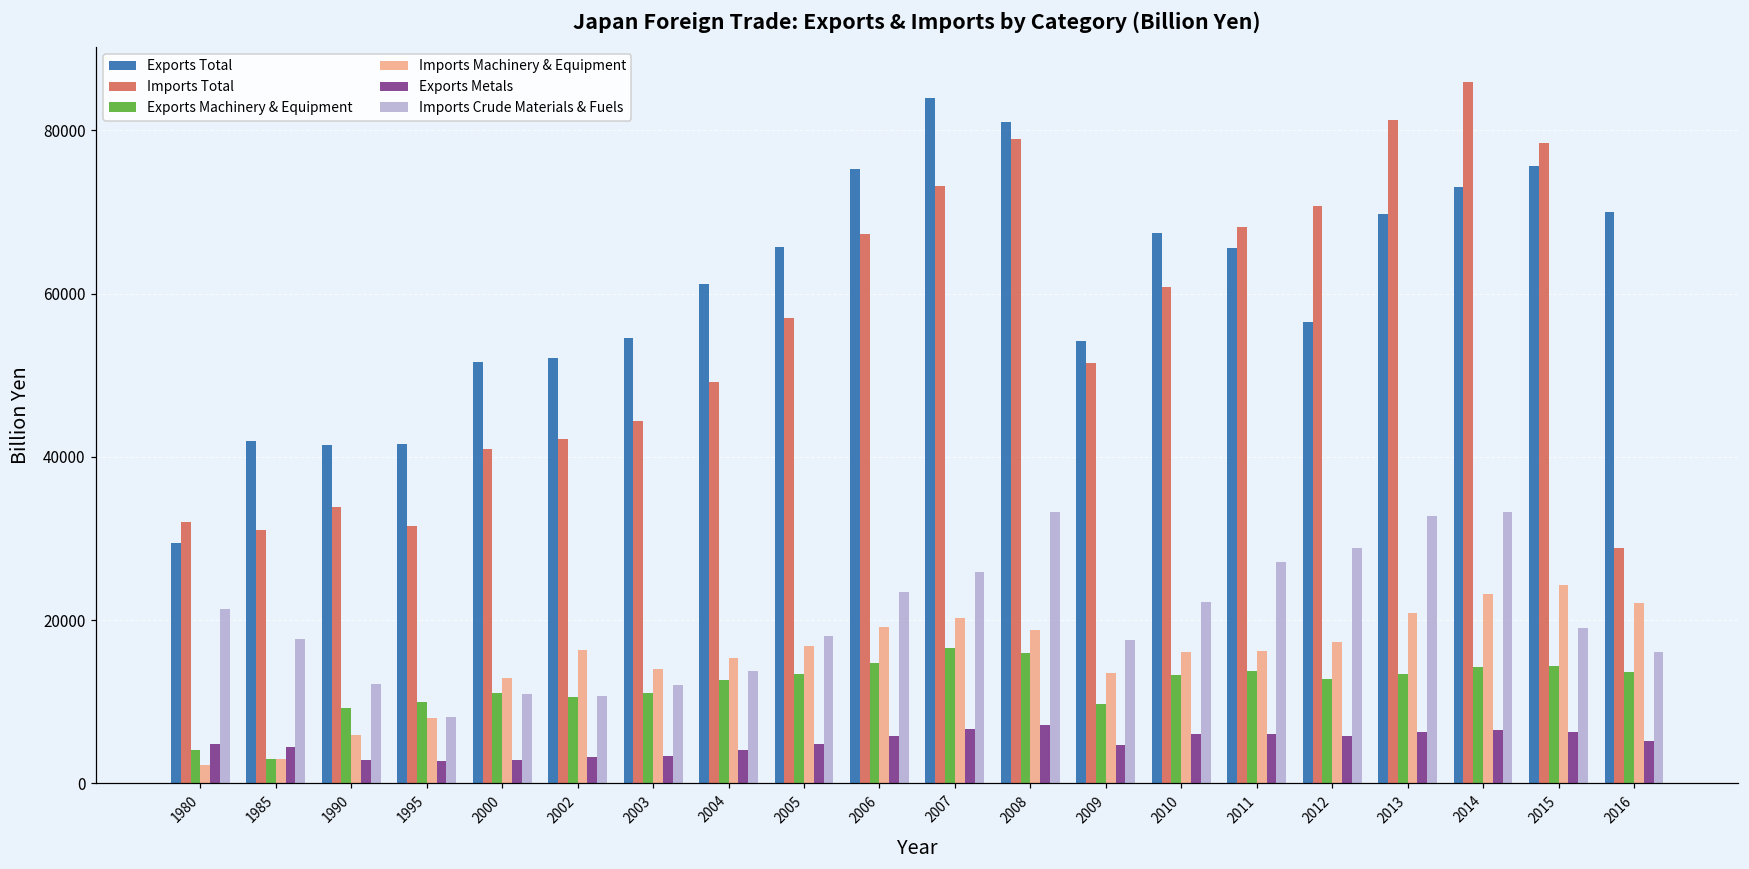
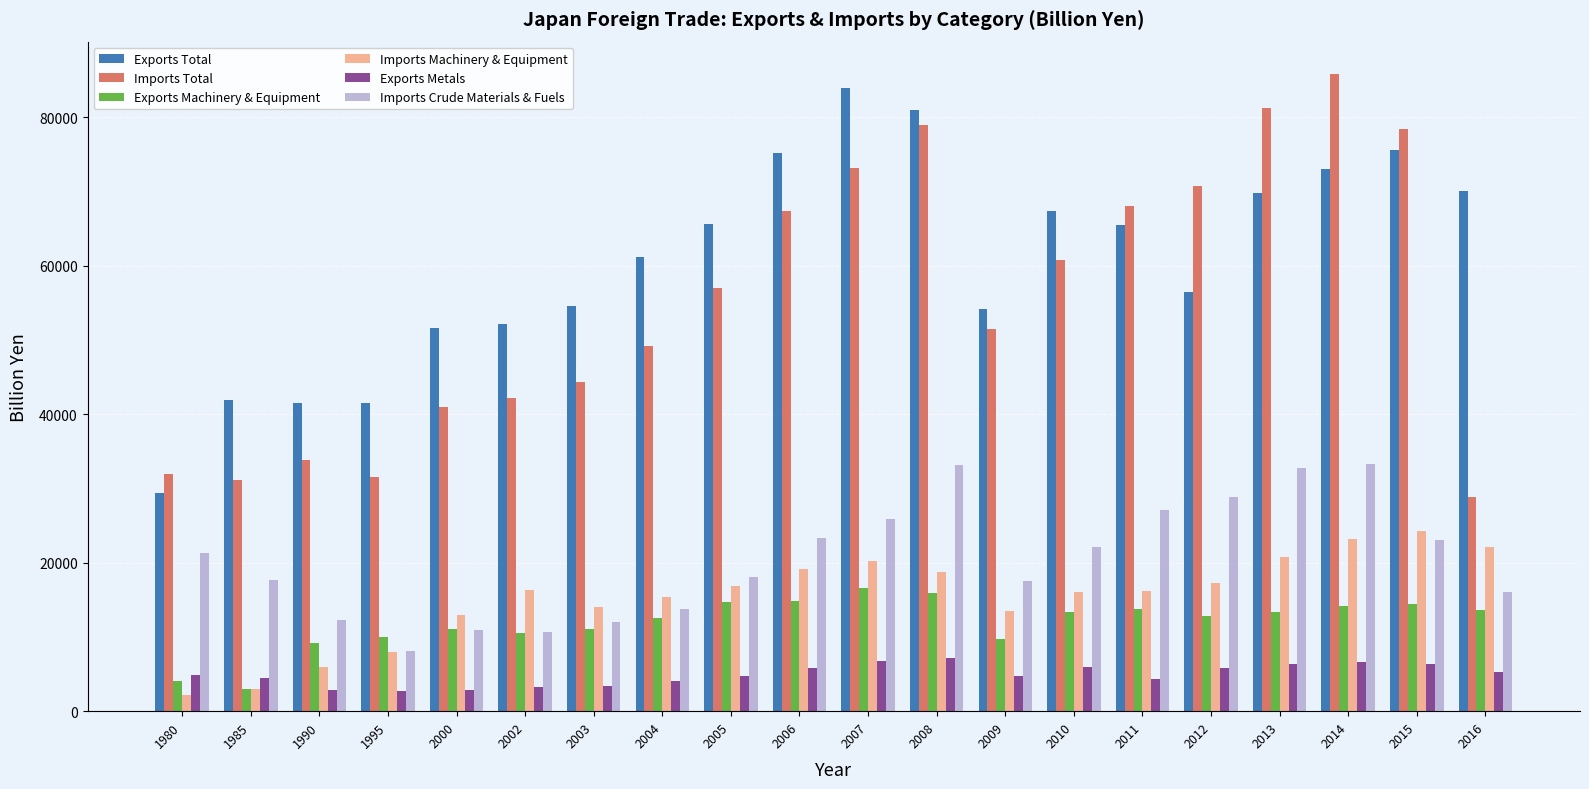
Exports Machinery & Equipment, 2005: 13000 -> 15000
Exports Metals, 2011: 6000 -> 4000
Imports Crude Materials & Fuels, 2015: 19000 -> 23000
